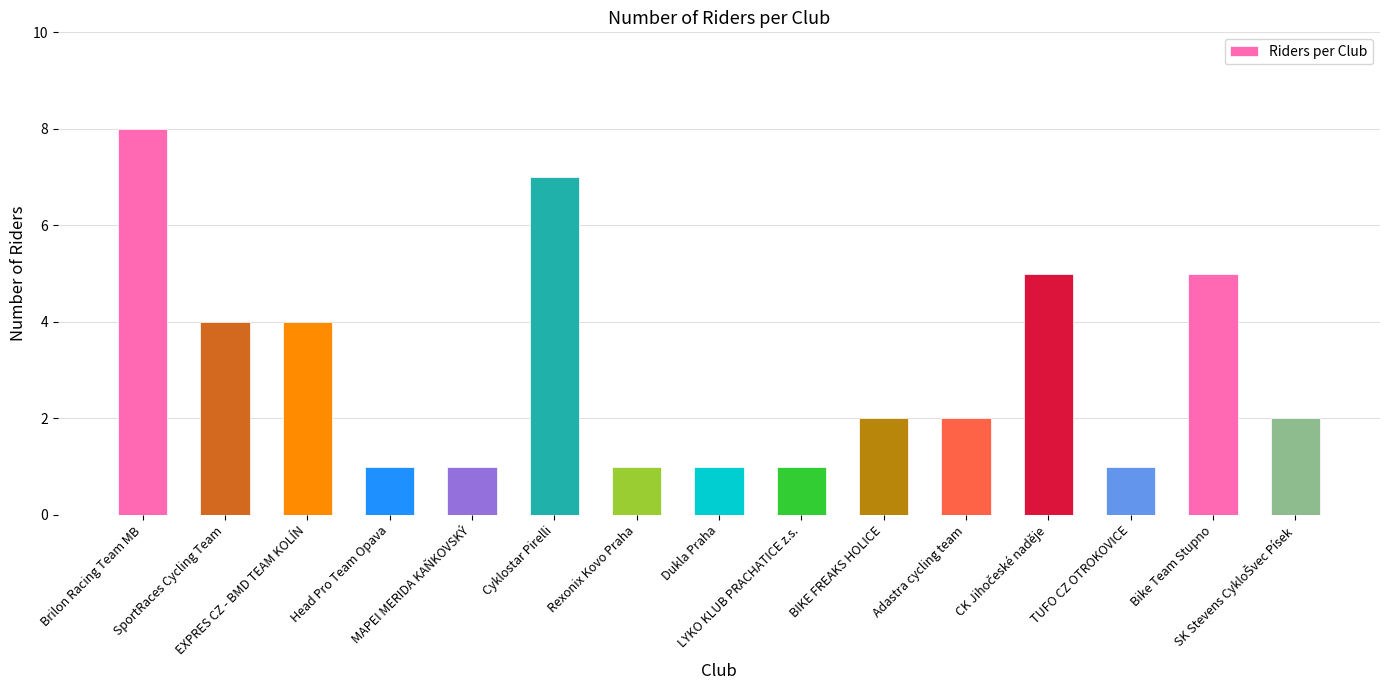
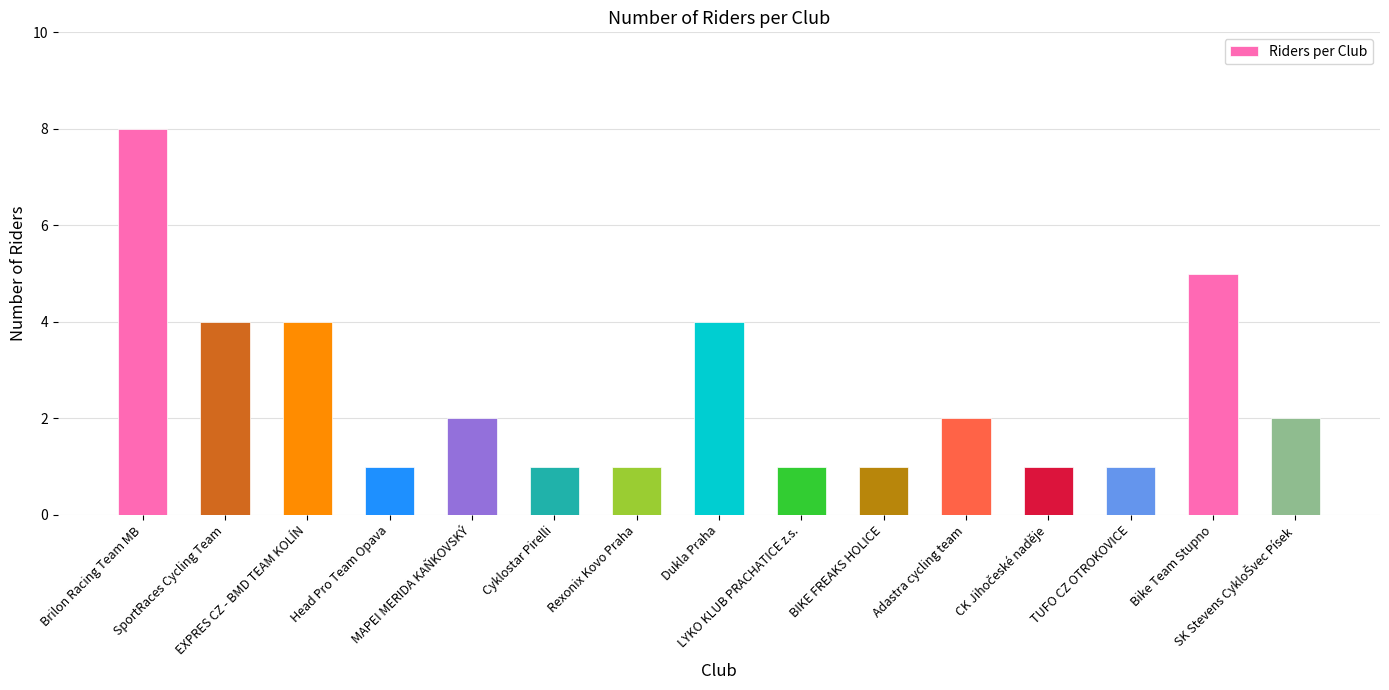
MAPEI MERIDA KAŇKOVSKÝ: 1 -> 2
Cyklostar Pirelli: 7 -> 1
Dukla Praha: 1 -> 4
BIKE FREAKS HOLICE: 2 -> 1
CK Jihočeské naděje: 5 -> 1
